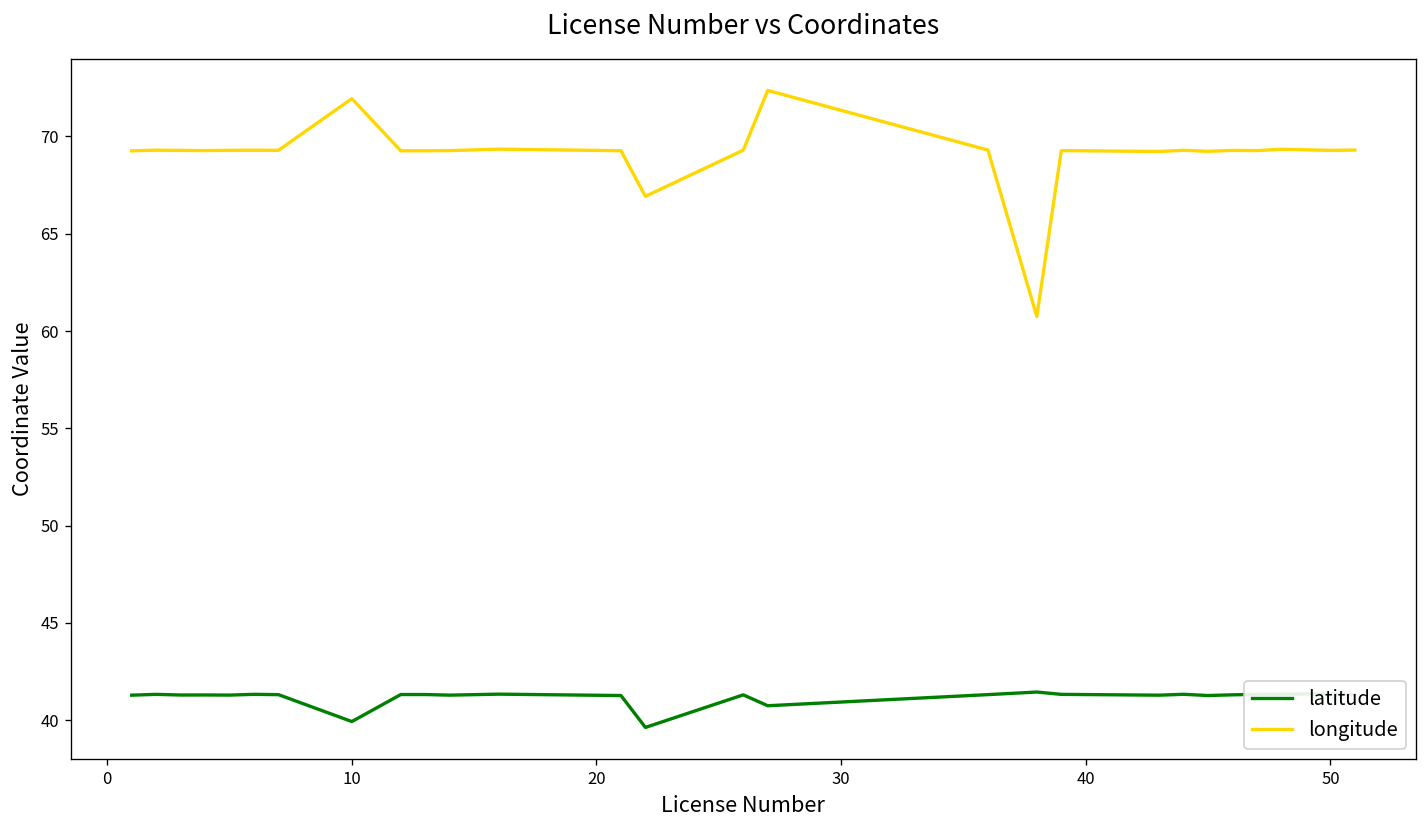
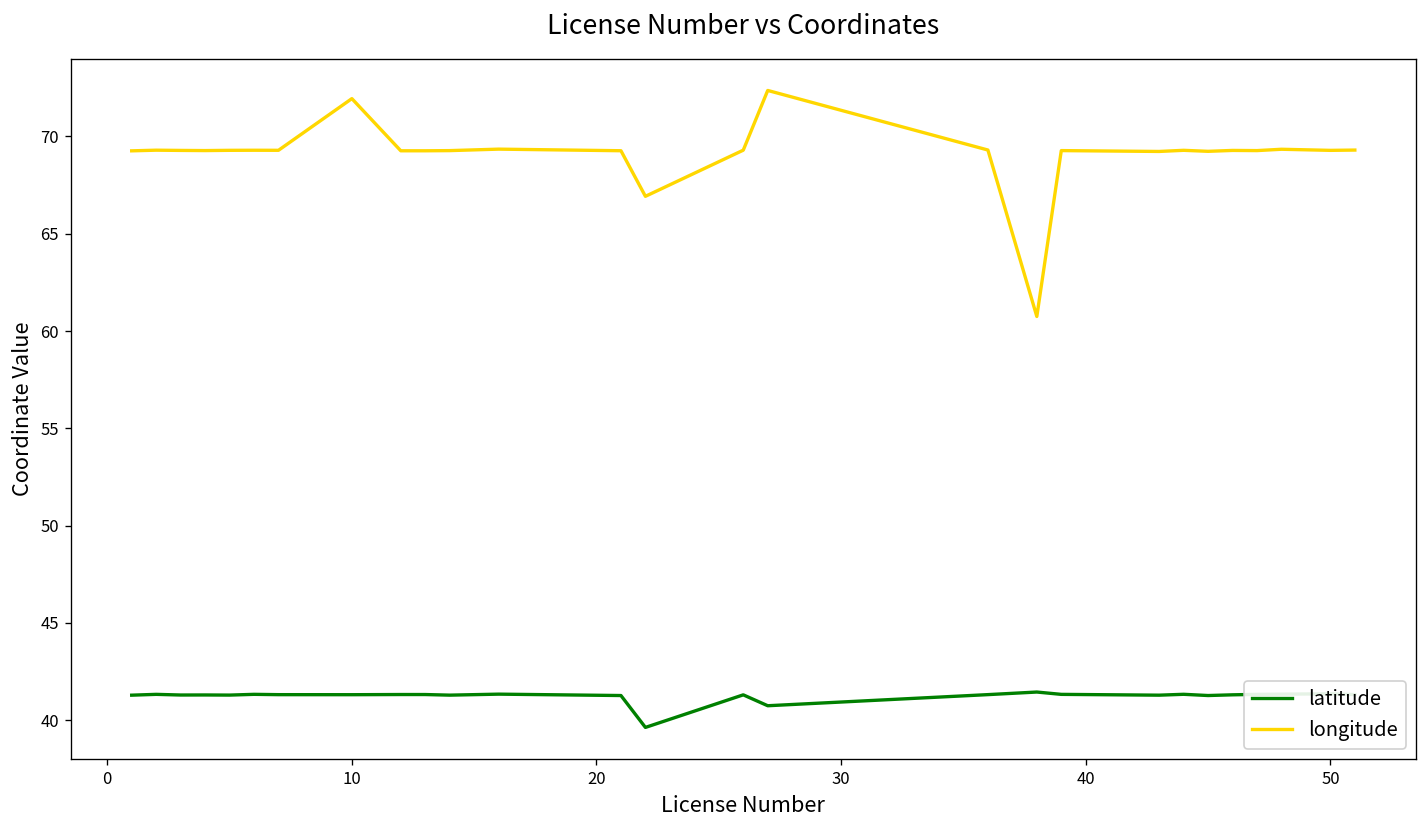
latitude, 10: 39.9 -> 41.3
